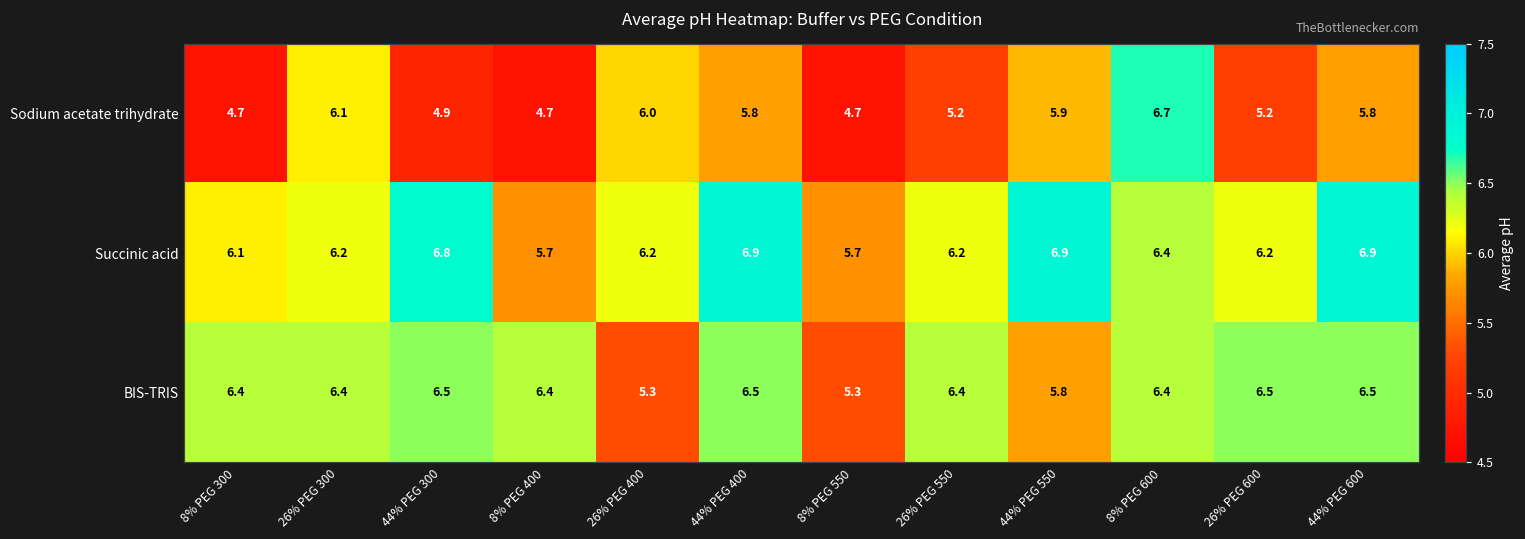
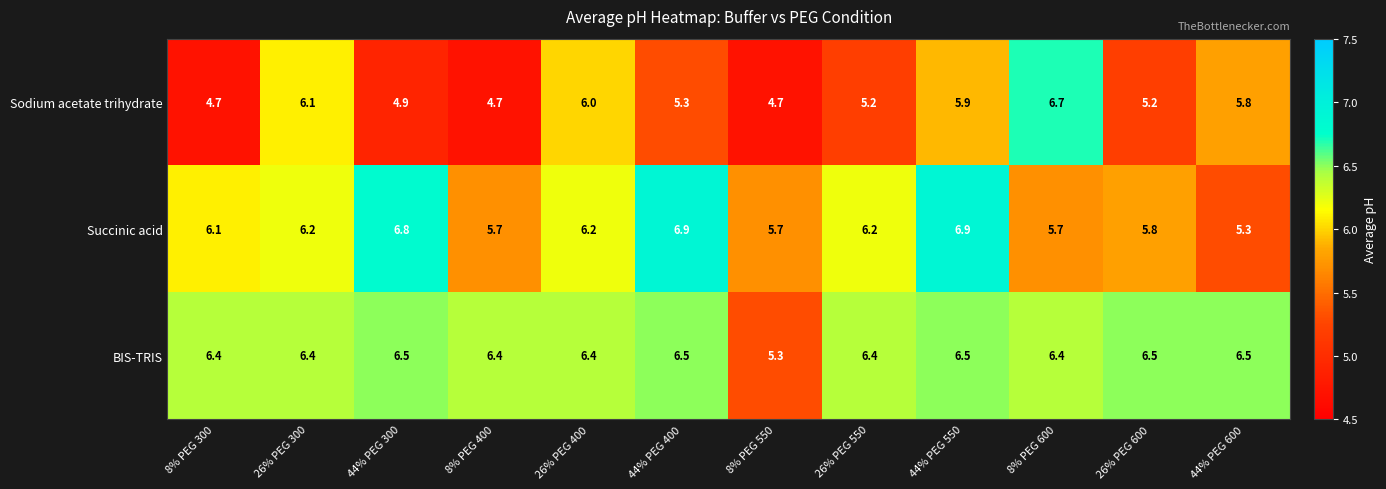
Sodium acetate trihydrate, 44% PEG 400: 5.8 -> 5.3
Succinic acid, 8% PEG 600: 6.4 -> 5.7
Succinic acid, 26% PEG 600: 6.2 -> 5.8
Succinic acid, 44% PEG 600: 6.9 -> 5.3
BIS-TRIS, 26% PEG 400: 5.3 -> 6.4
BIS-TRIS, 44% PEG 550: 5.8 -> 6.5
